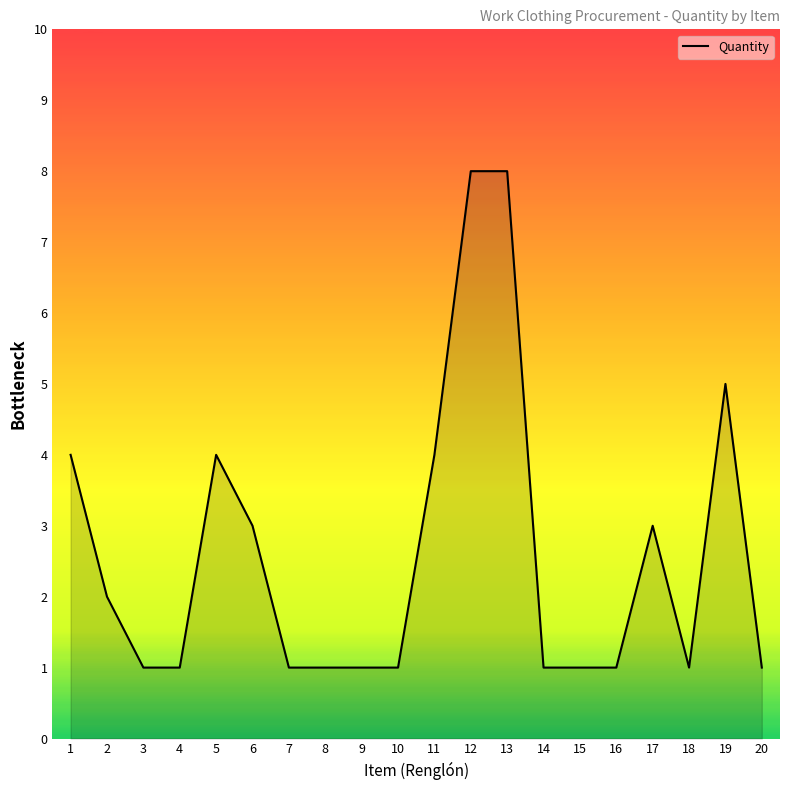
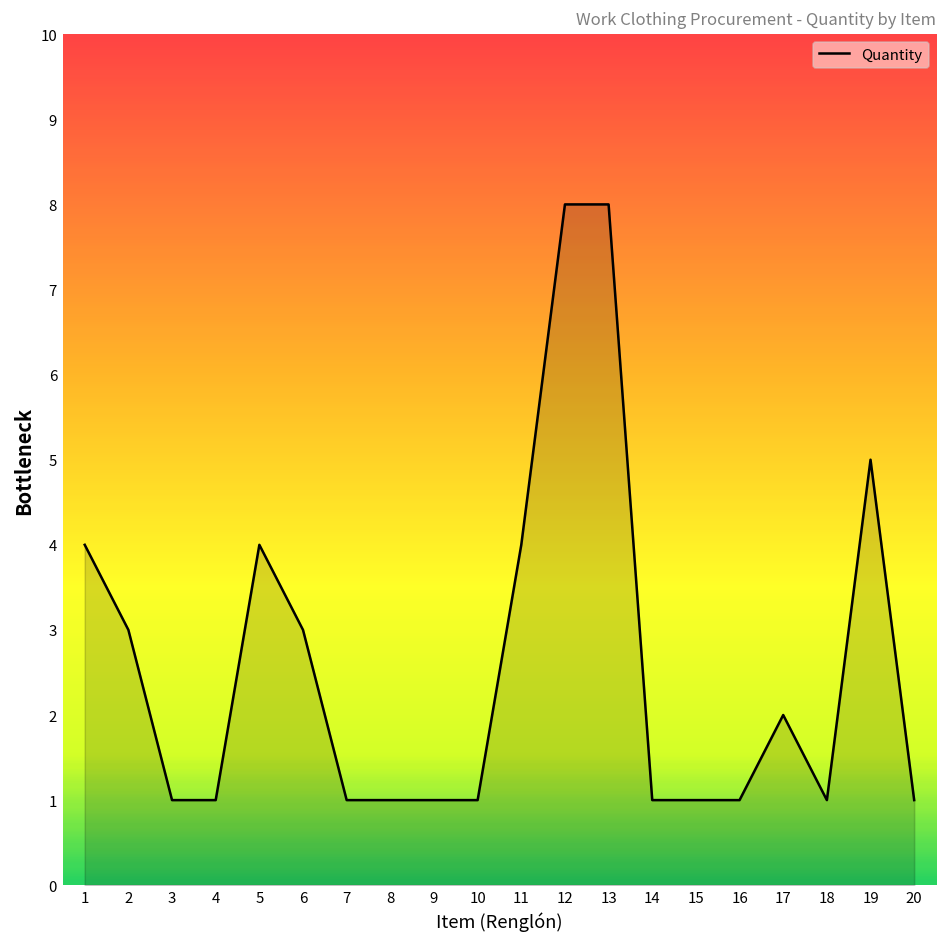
2: 2 -> 3
17: 3 -> 2
